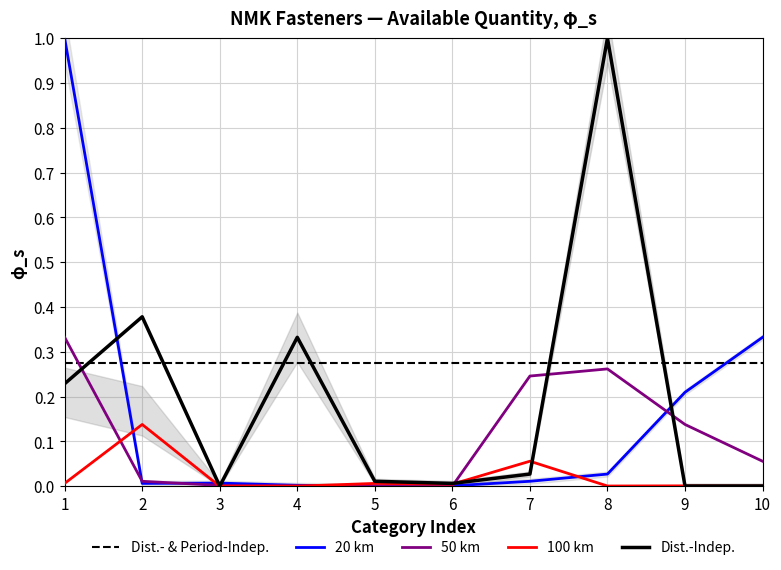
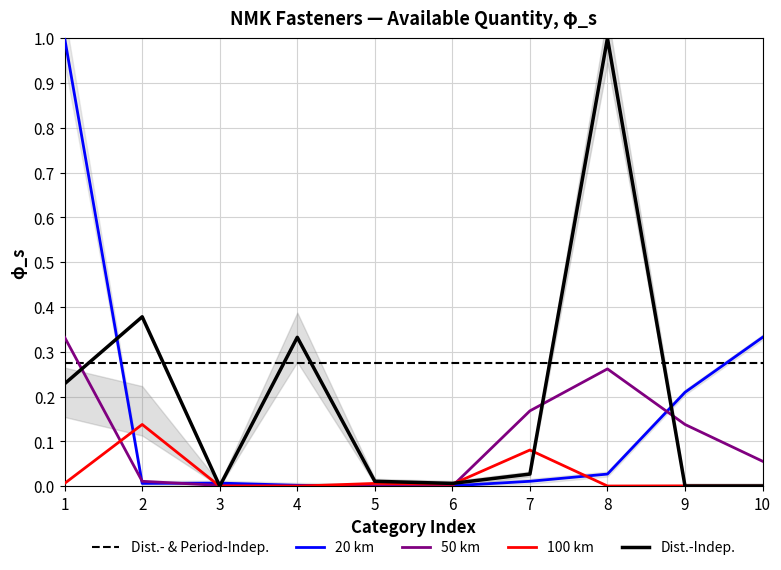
50 km, 7: 0.25 -> 0.17
100 km, 7: 0.06 -> 0.08
